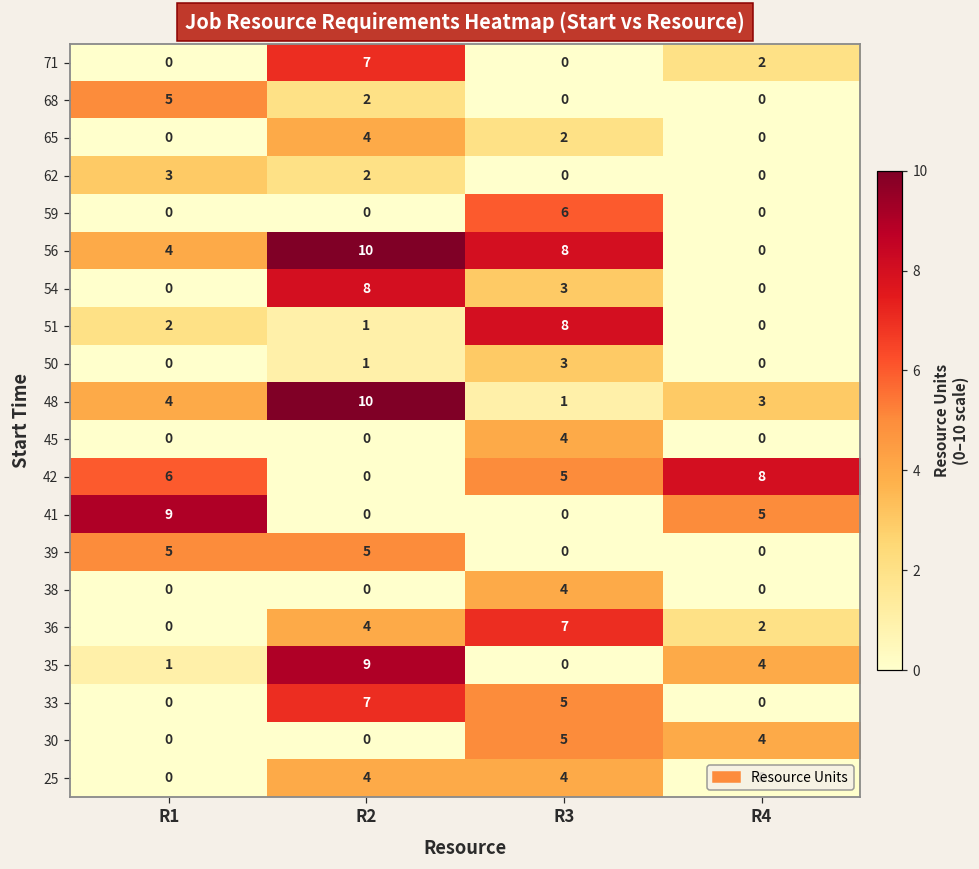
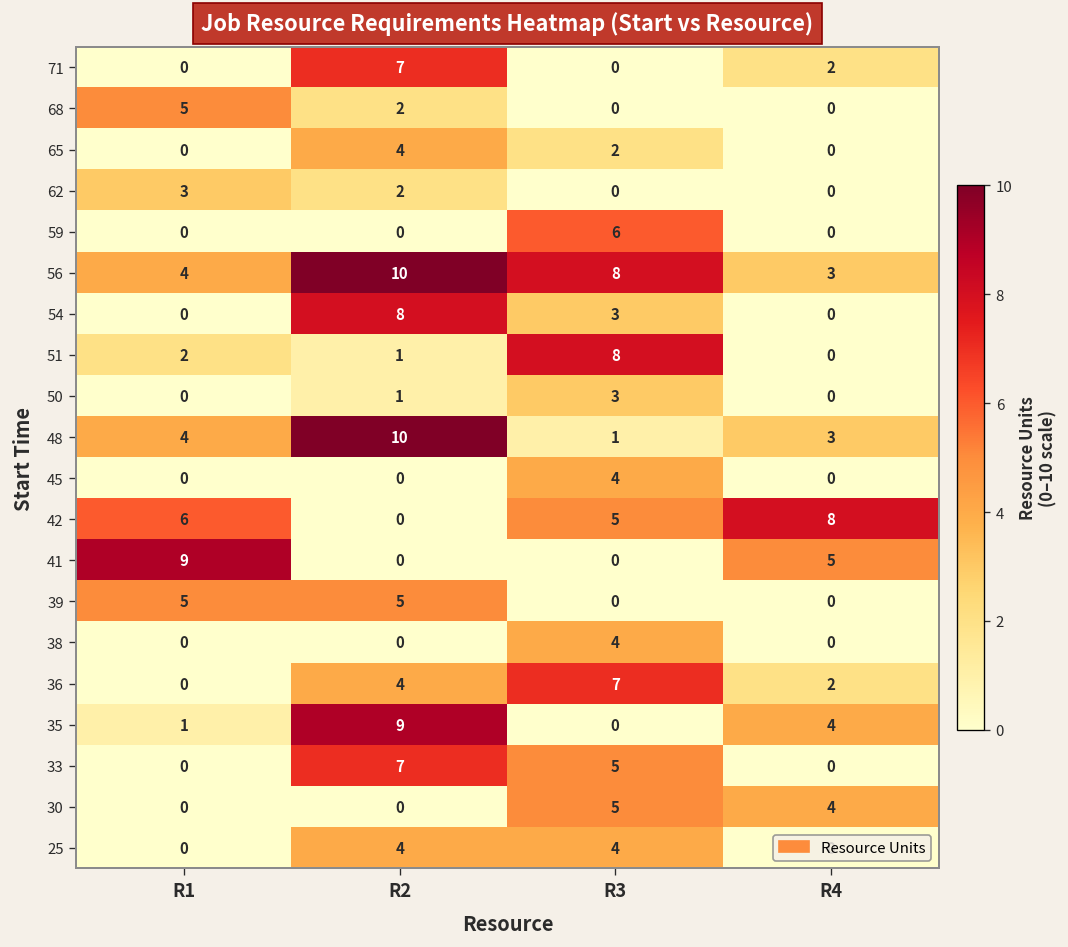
56, R4: 0 -> 3
